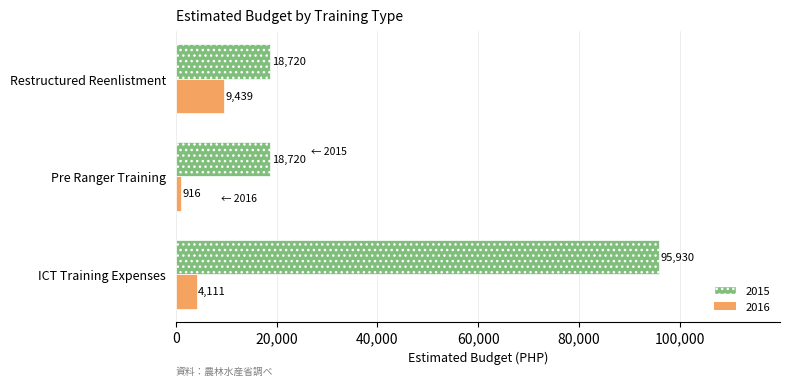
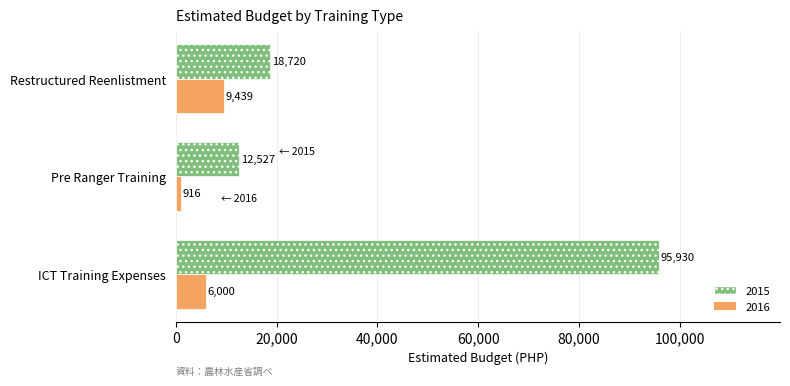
2015, Pre Ranger Training: 18,720 -> 12,527
2016, ICT Training Expenses: 4,111 -> 6,000
